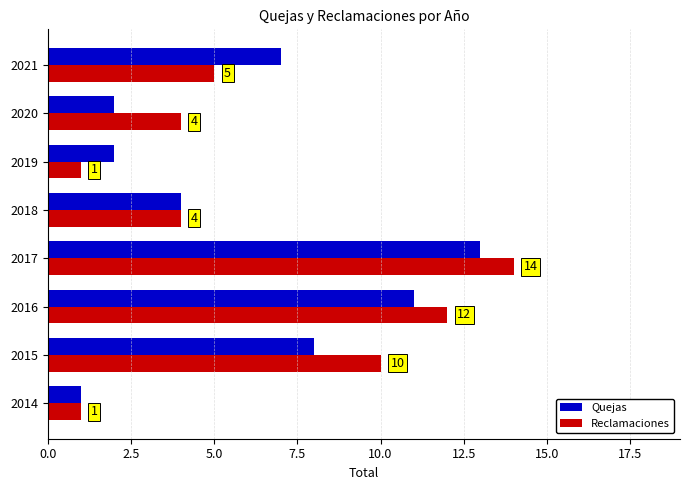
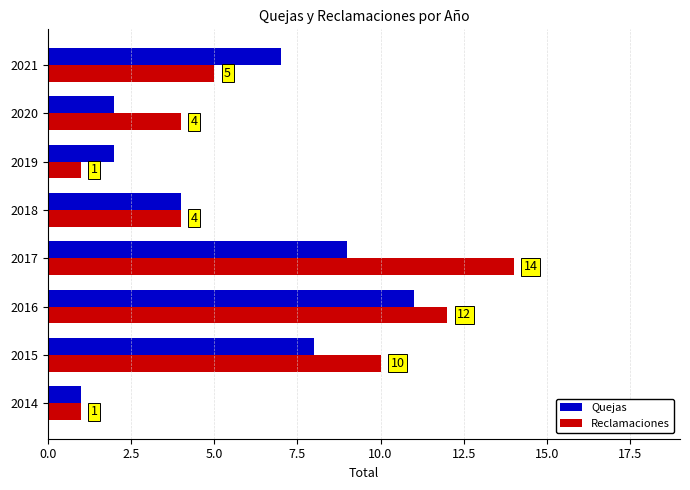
Quejas, 2017: 13 -> 9
